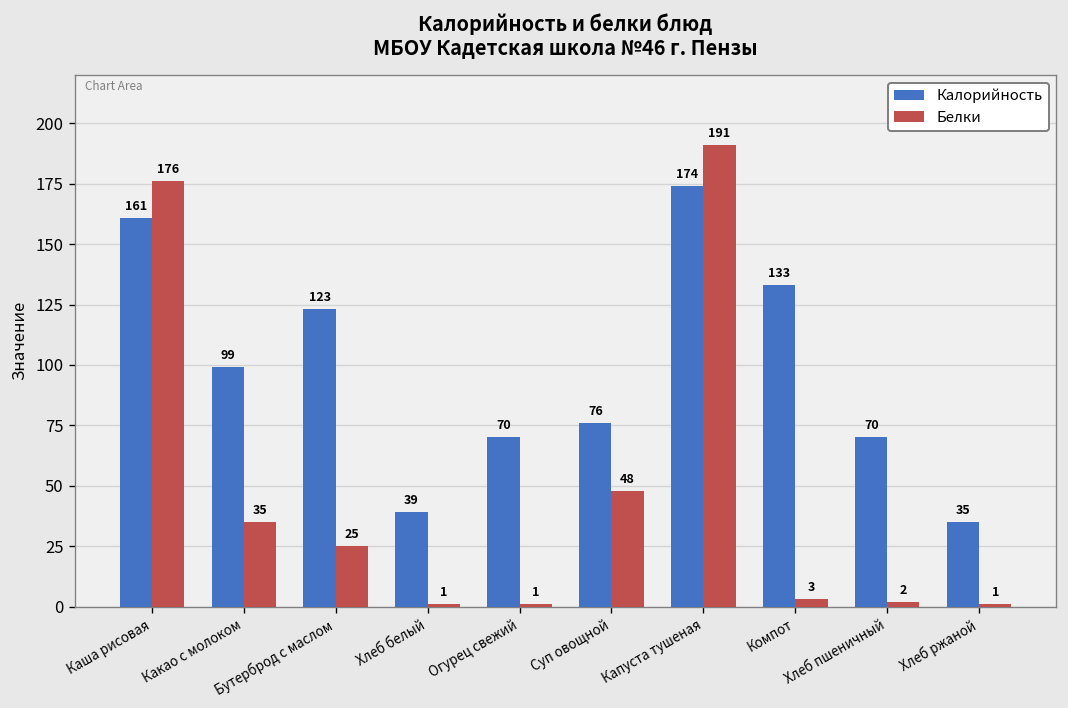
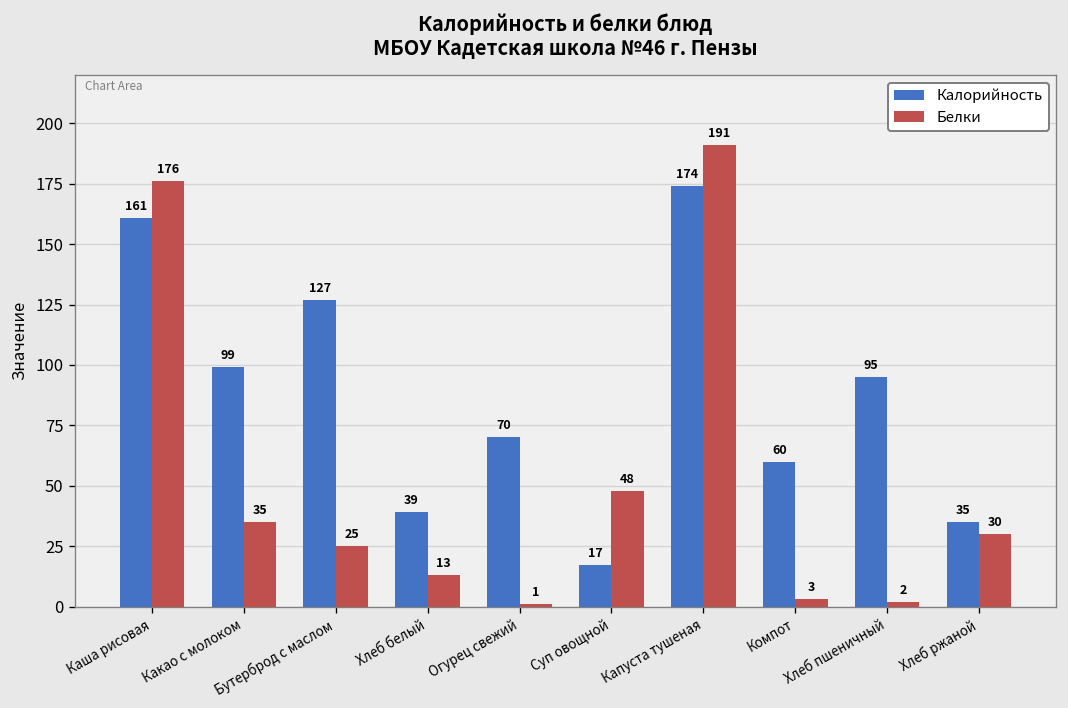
Калорийность, Бутерброд с маслом: 123 -> 127
Белки, Хлеб белый: 1 -> 13
Калорийность, Суп овощной: 76 -> 17
Калорийность, Компот: 133 -> 60
Калорийность, Хлеб пшеничный: 70 -> 95
Белки, Хлеб ржаной: 1 -> 30
